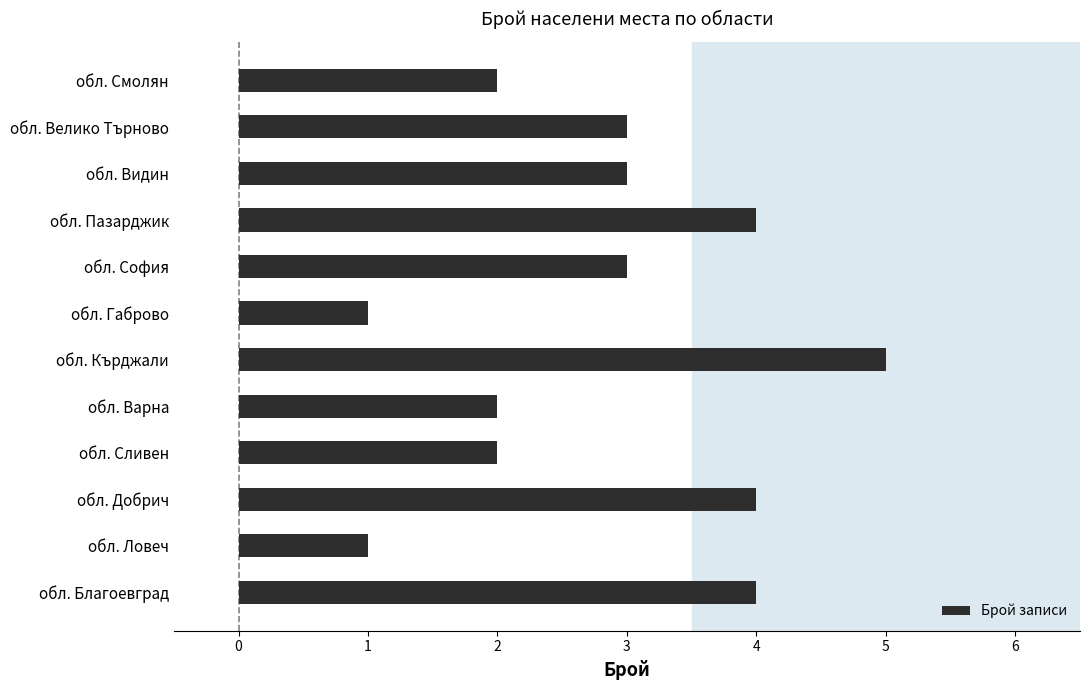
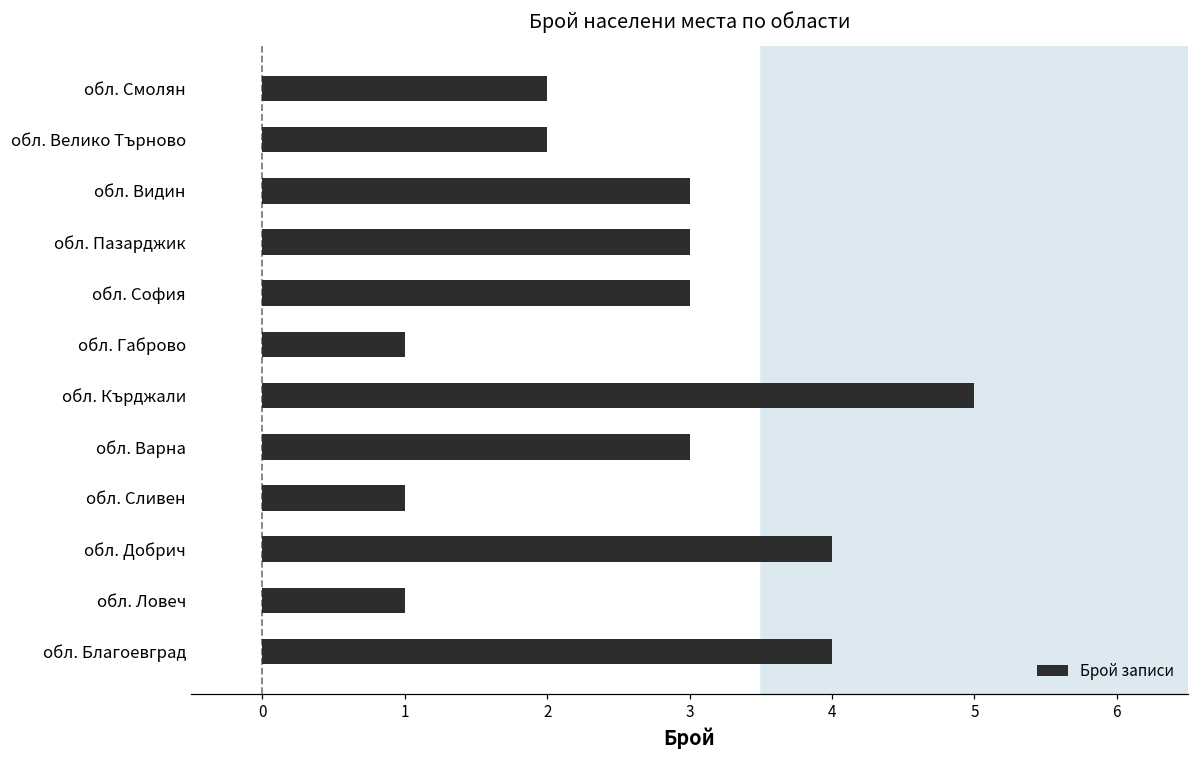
обл. Велико Търново: 3 -> 2
обл. Пазарджик: 4 -> 3
обл. Варна: 2 -> 3
обл. Сливен: 2 -> 1
